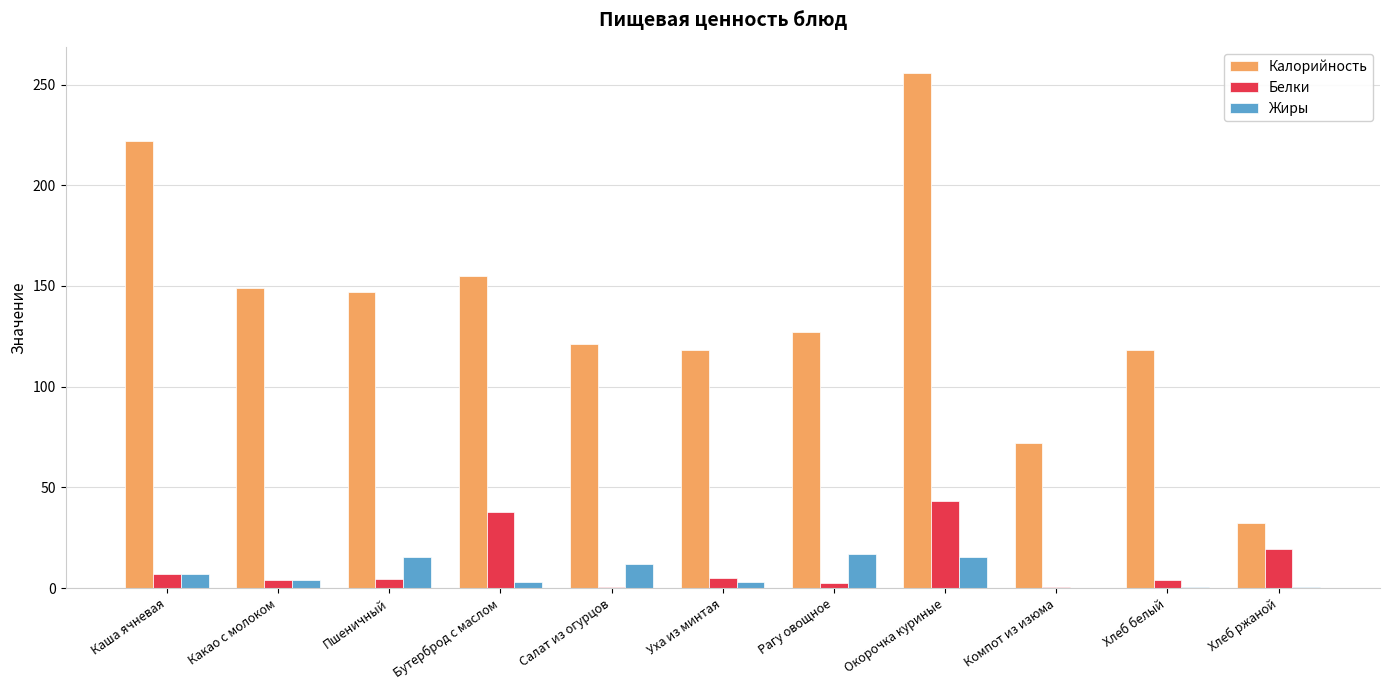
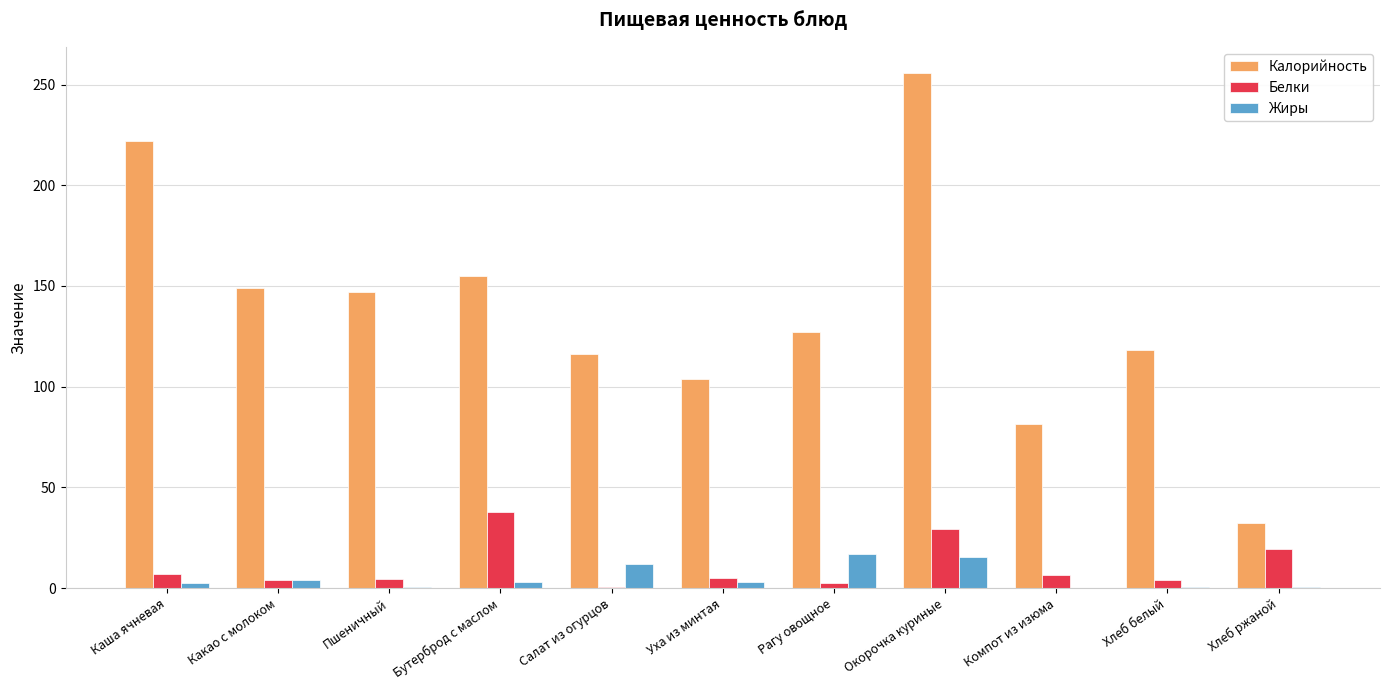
Жиры, Каша ячневая: 7 -> 2
Жиры, Пшеничный: 16 -> 0
Калорийность, Салат из огурцов: 121 -> 116
Калорийность, Уха из минтая: 118 -> 104
Белки, Окорочка куриные: 43 -> 30
Калорийность, Компот из изюма: 72 -> 82
Белки, Компот из изюма: 0 -> 7
